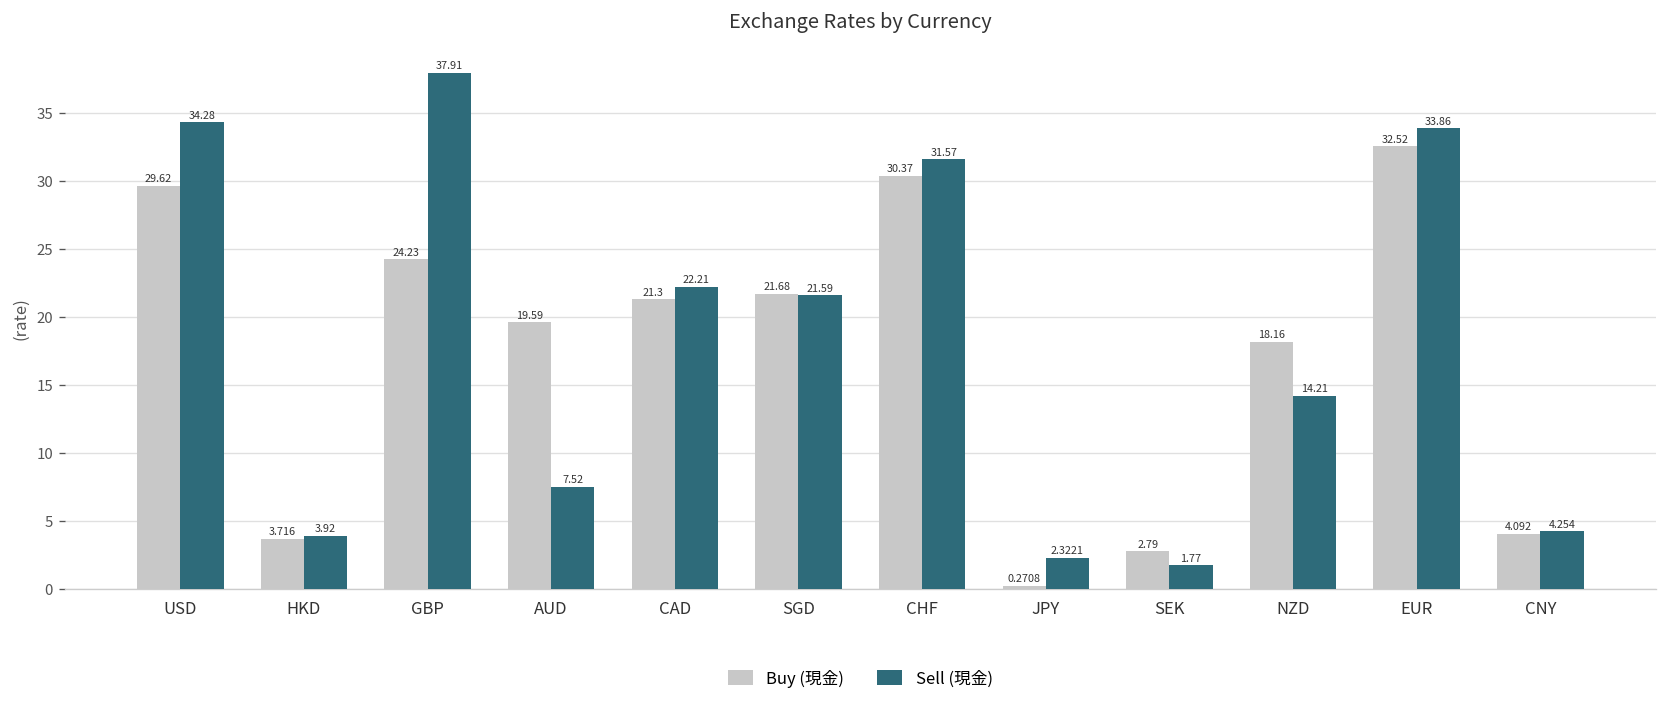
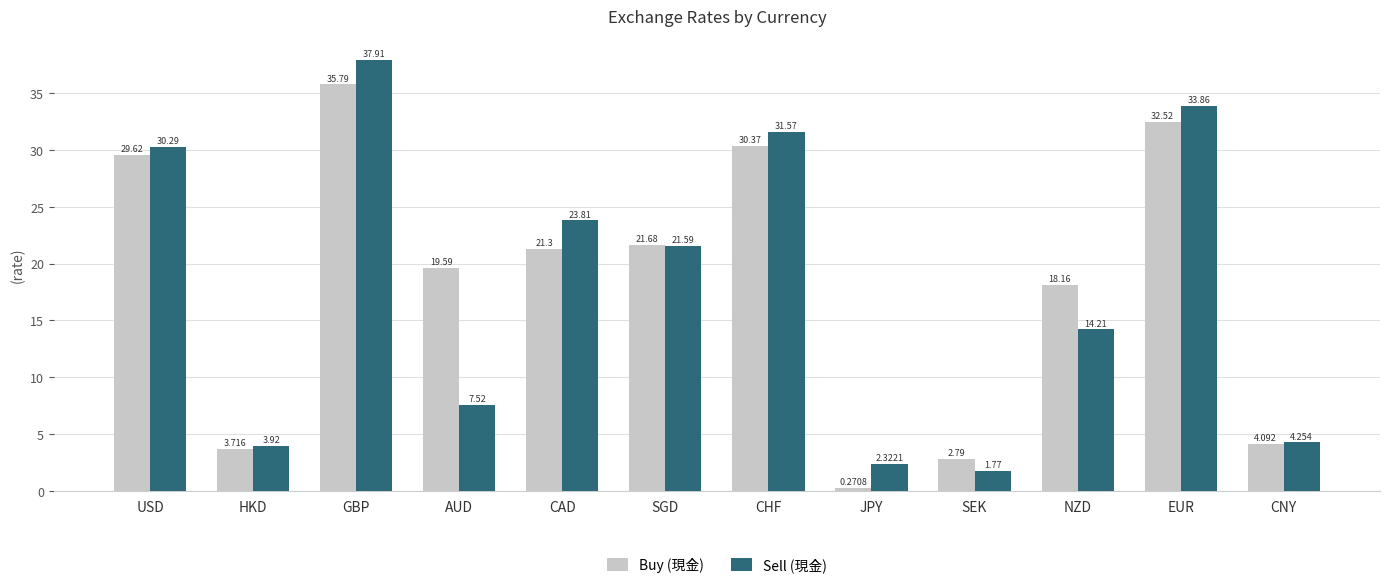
Sell (現金), USD: 34.28 -> 30.29
Buy (現金), GBP: 24.23 -> 35.79
Sell (現金), CAD: 22.21 -> 23.81
